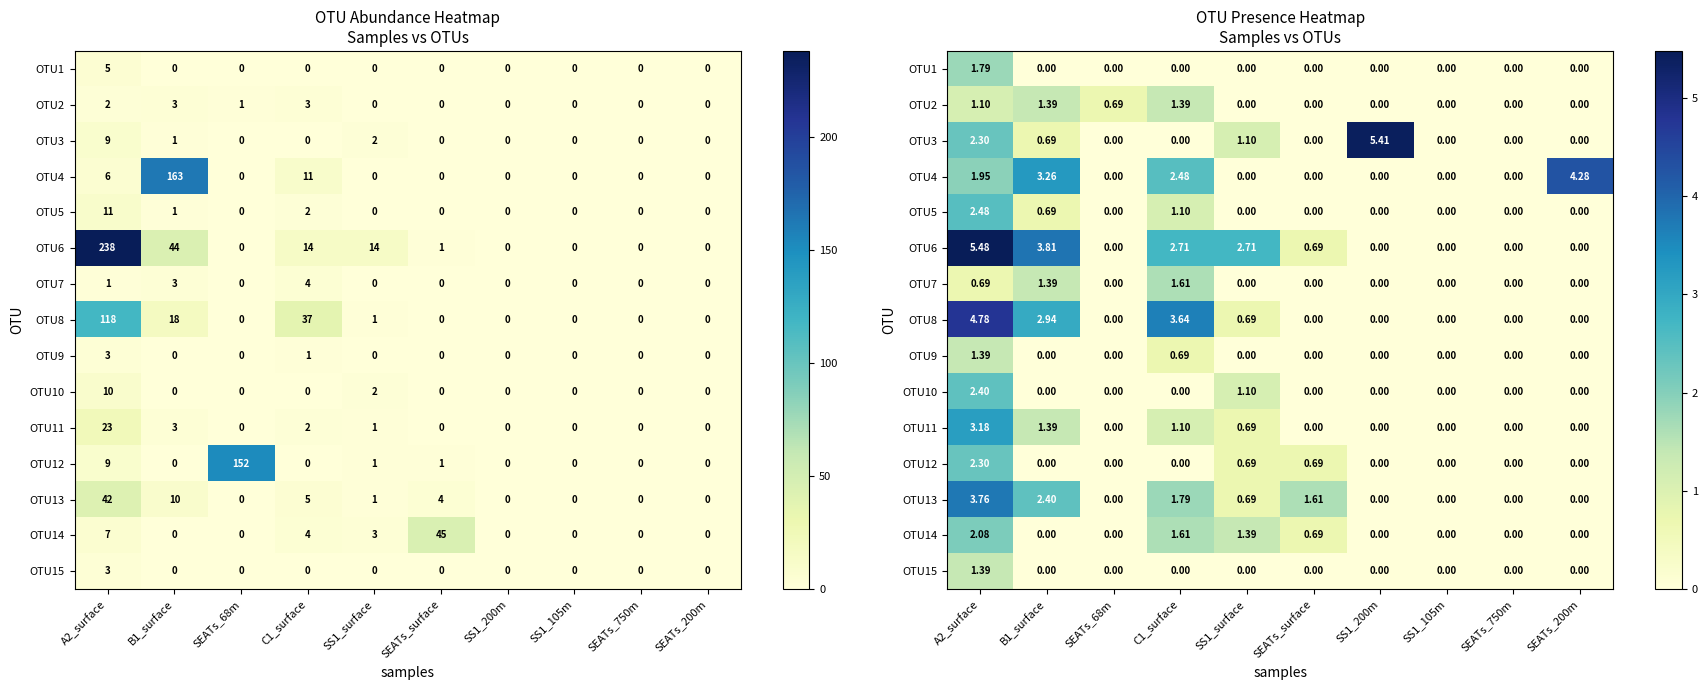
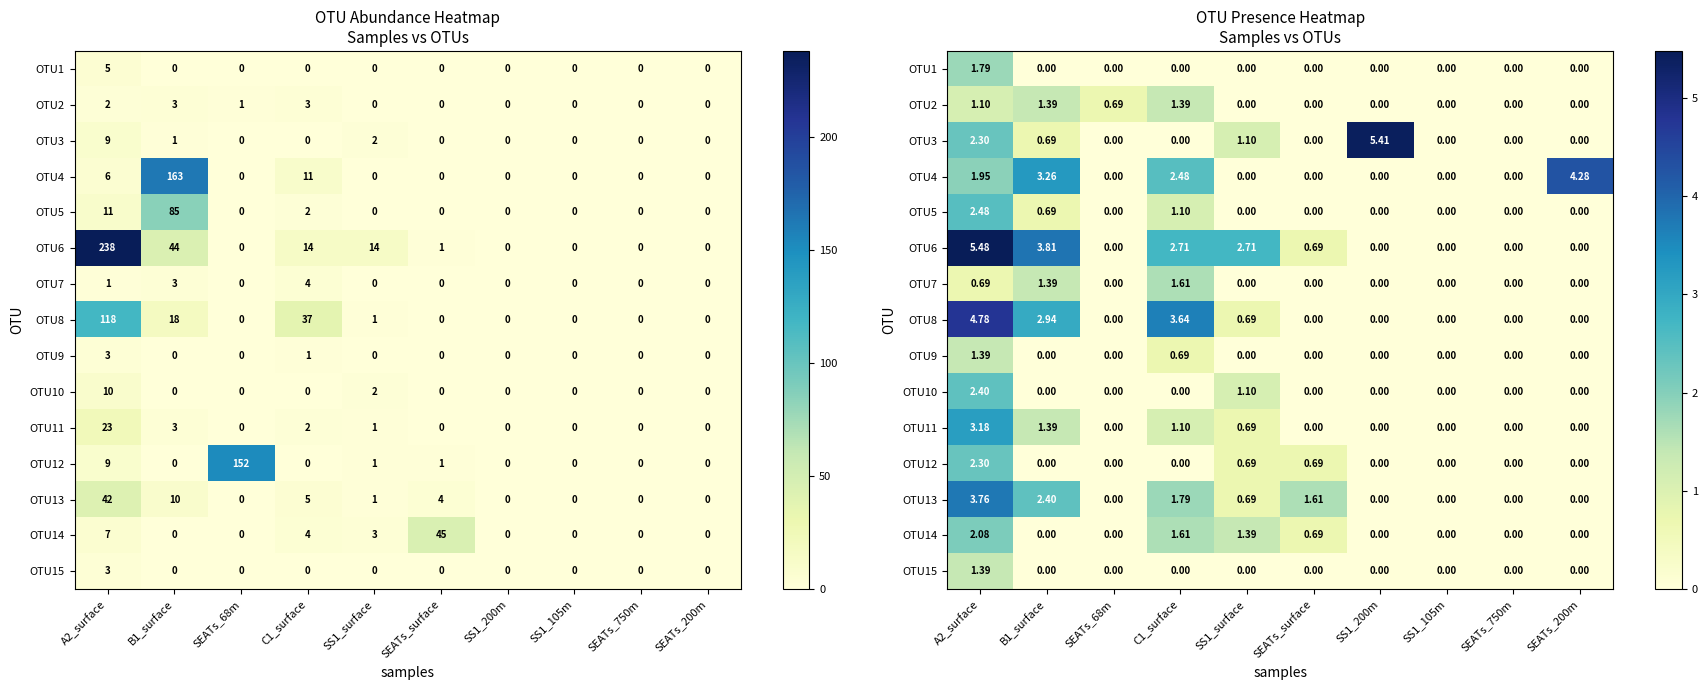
OTU Abundance Heatmap Samples vs OTUs, OTU5, B1_surface: 1 -> 85
